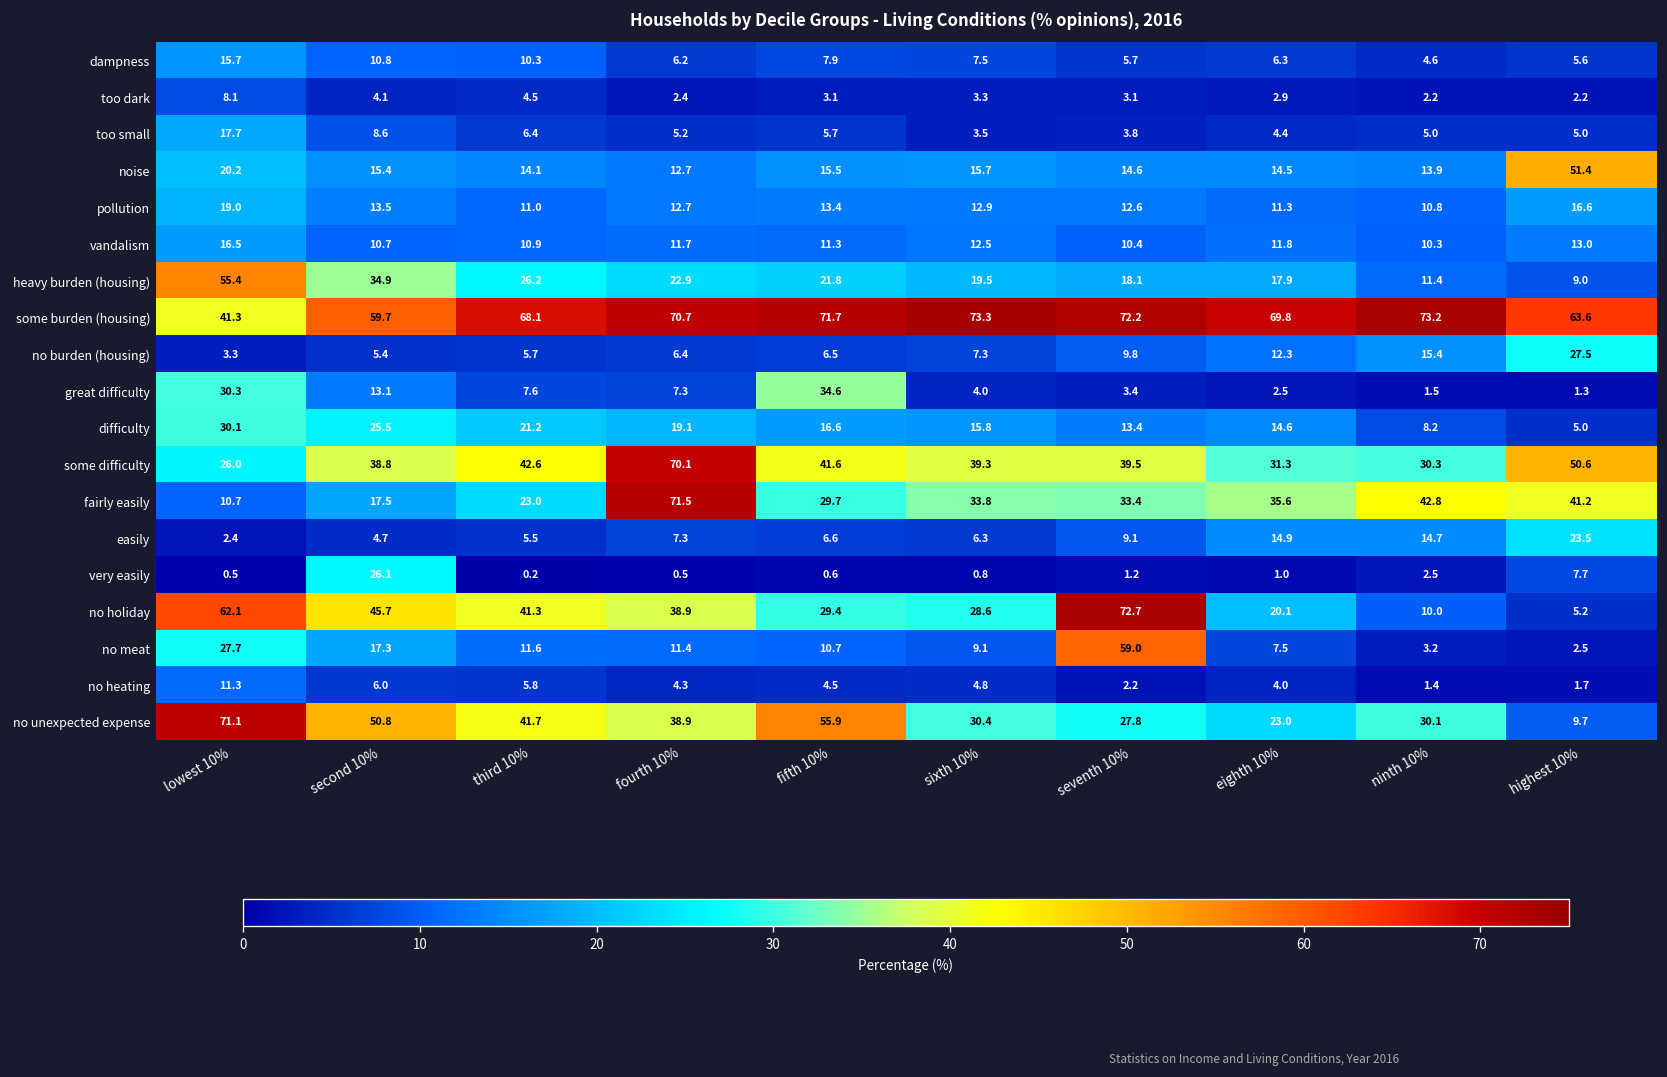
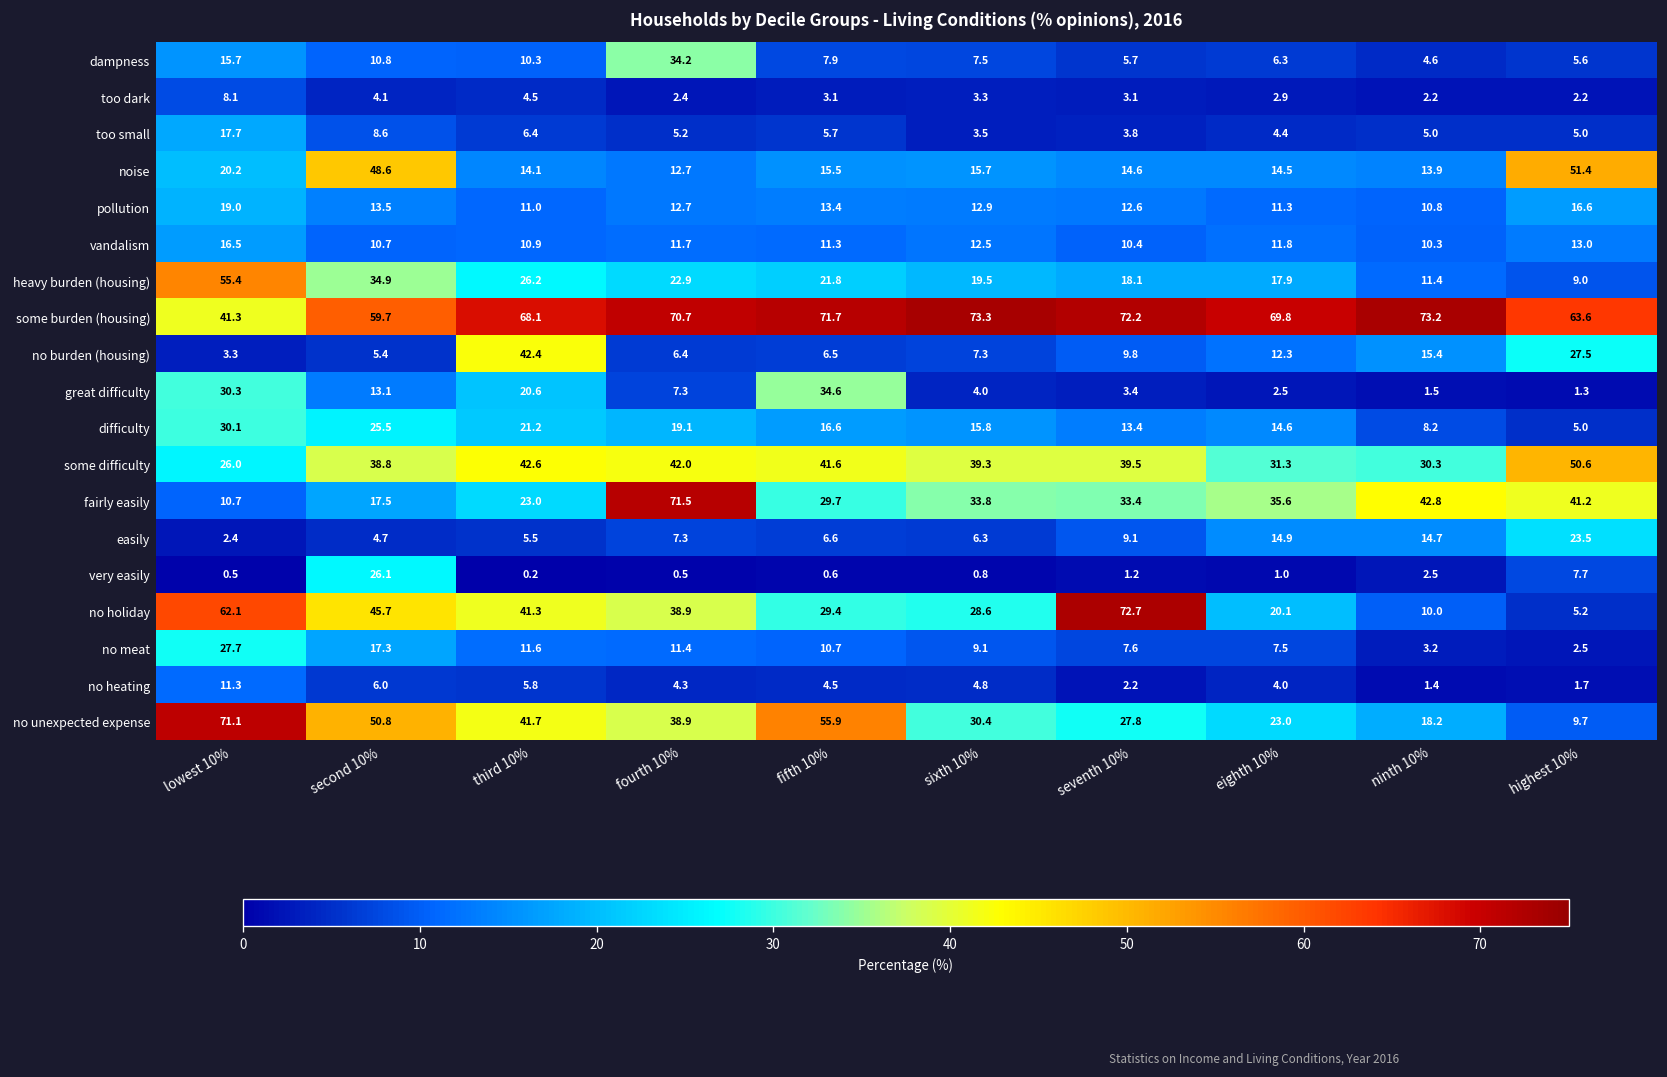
dampness, fourth 10%: 6.2 -> 34.2
noise, second 10%: 15.4 -> 48.6
no burden (housing), third 10%: 5.7 -> 42.4
great difficulty, third 10%: 7.6 -> 20.6
some difficulty, fourth 10%: 70.1 -> 42.0
no meat, seventh 10%: 59.0 -> 7.6
no unexpected expense, ninth 10%: 30.1 -> 18.2
